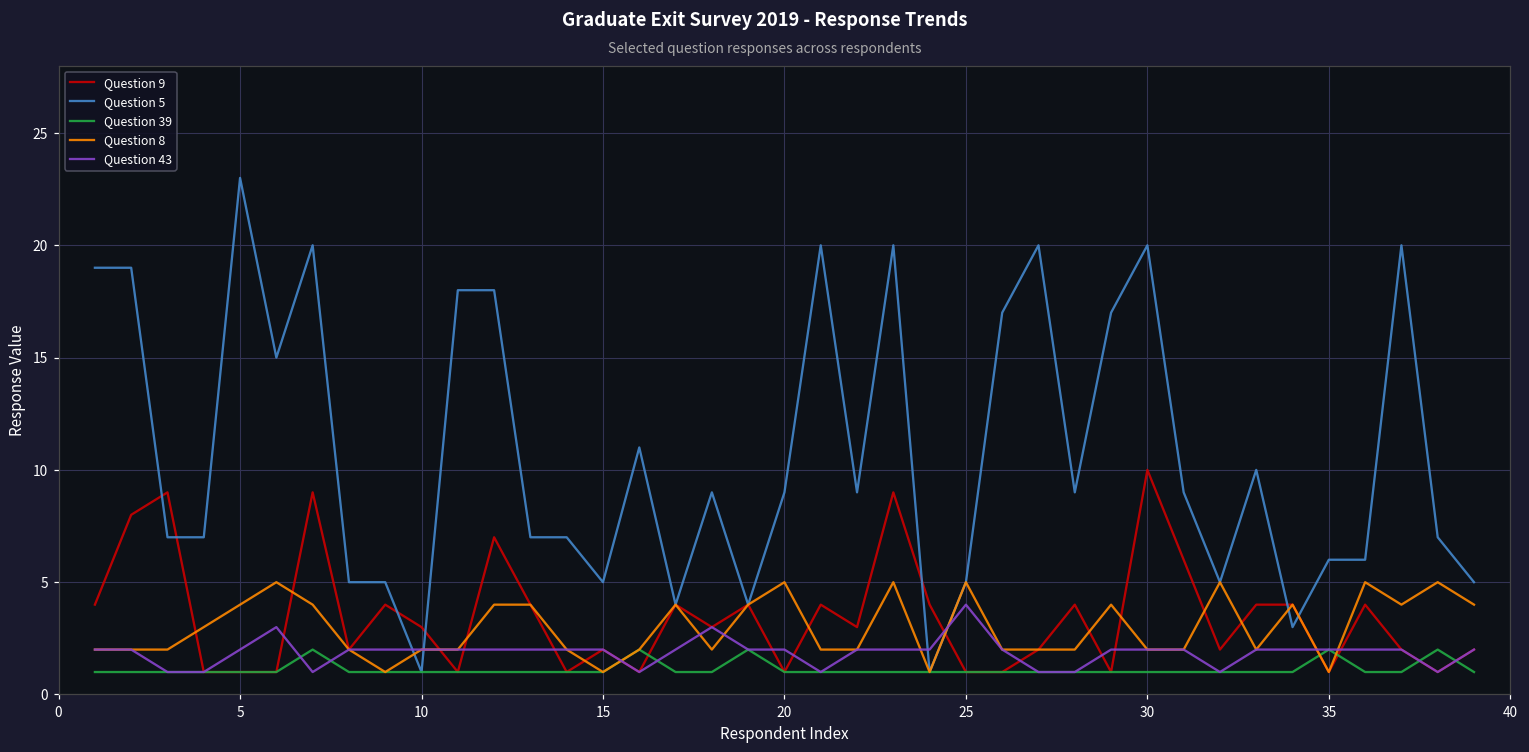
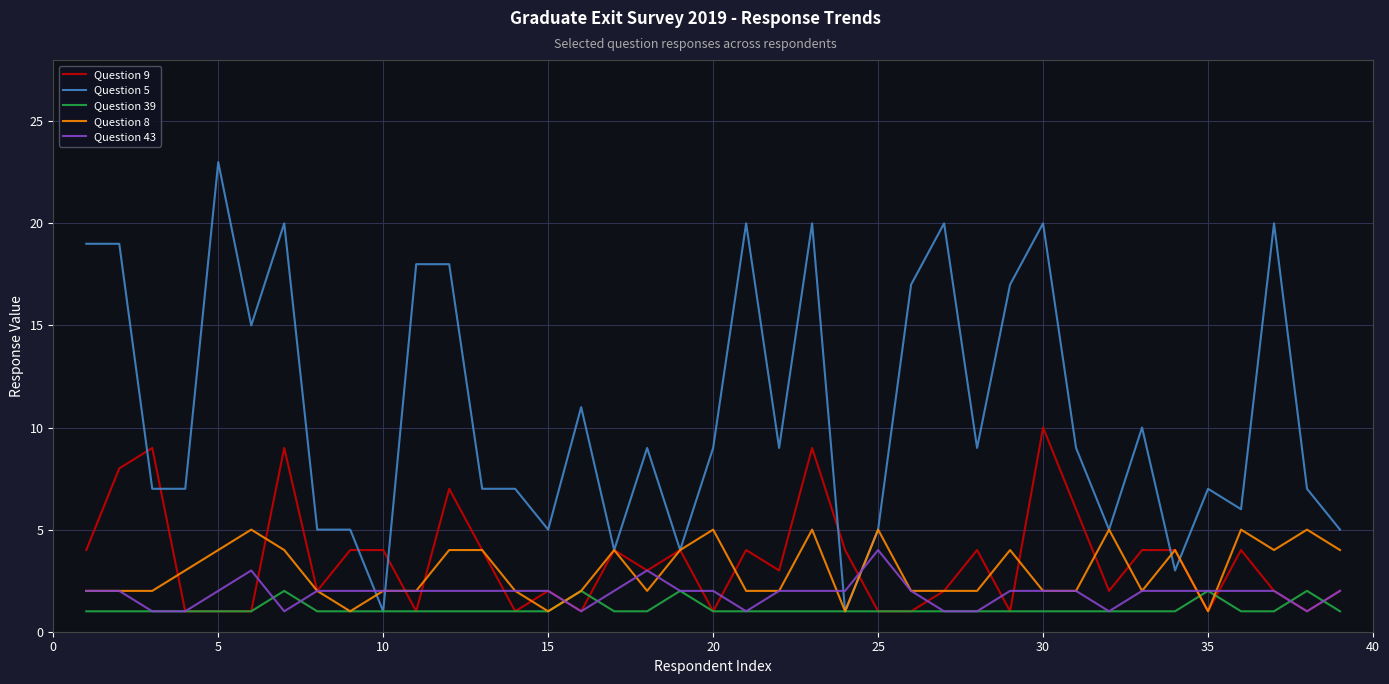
Question 9, 10: 3 -> 4
Question 5, 35: 6 -> 7
